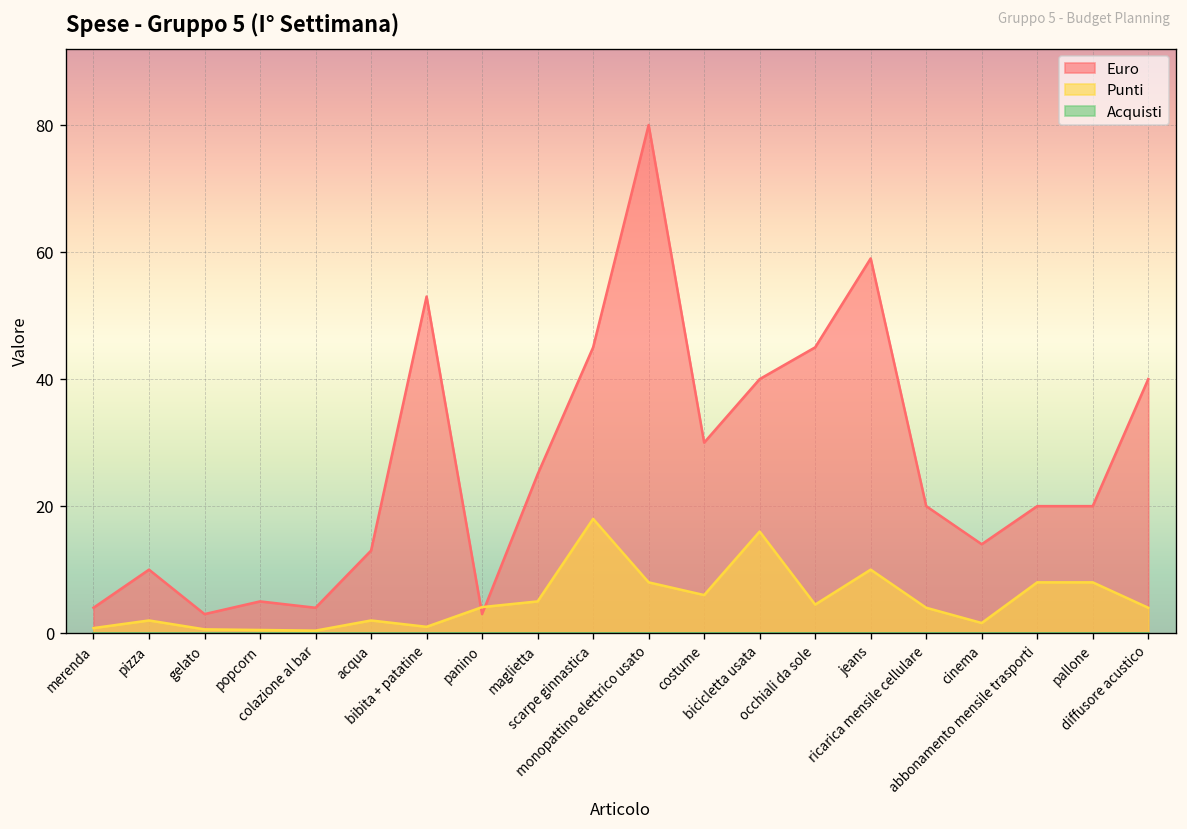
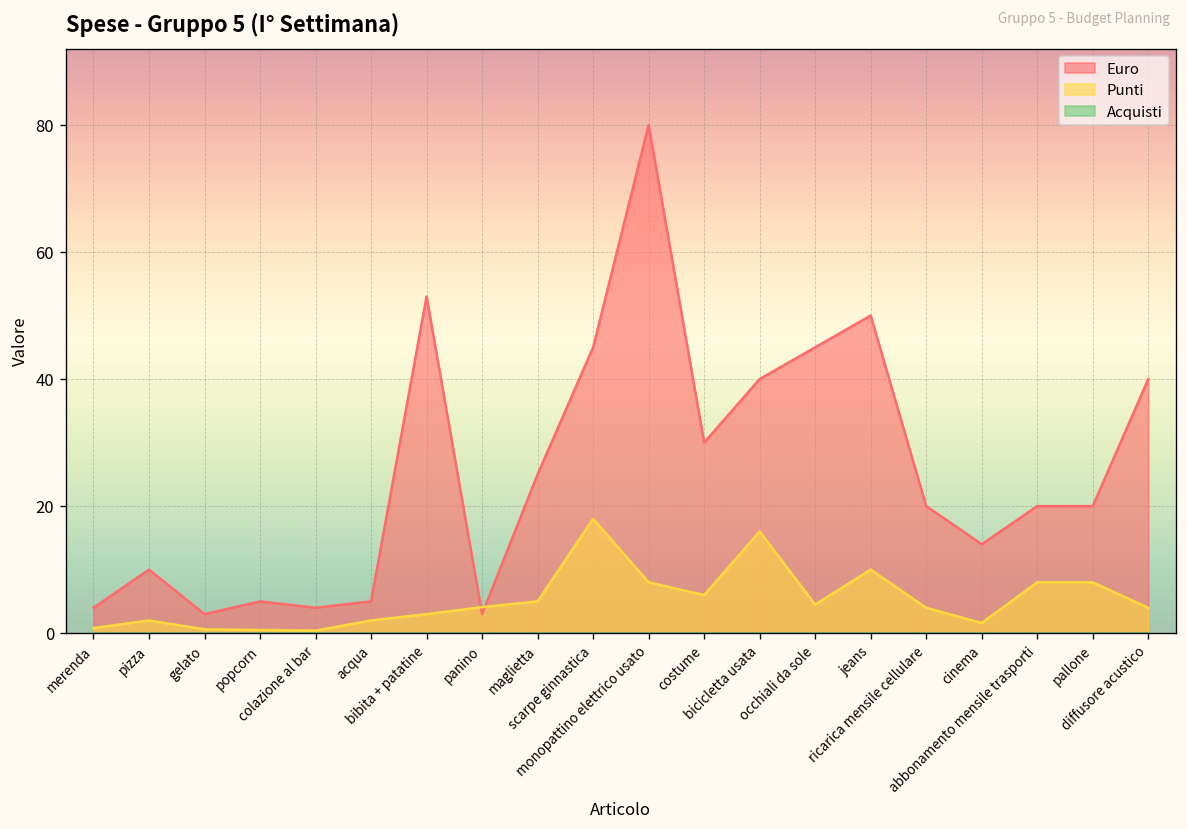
Euro, acqua: 13 -> 5
Punti, bibita + patatine: 1 -> 3
Euro, jeans: 59 -> 50
